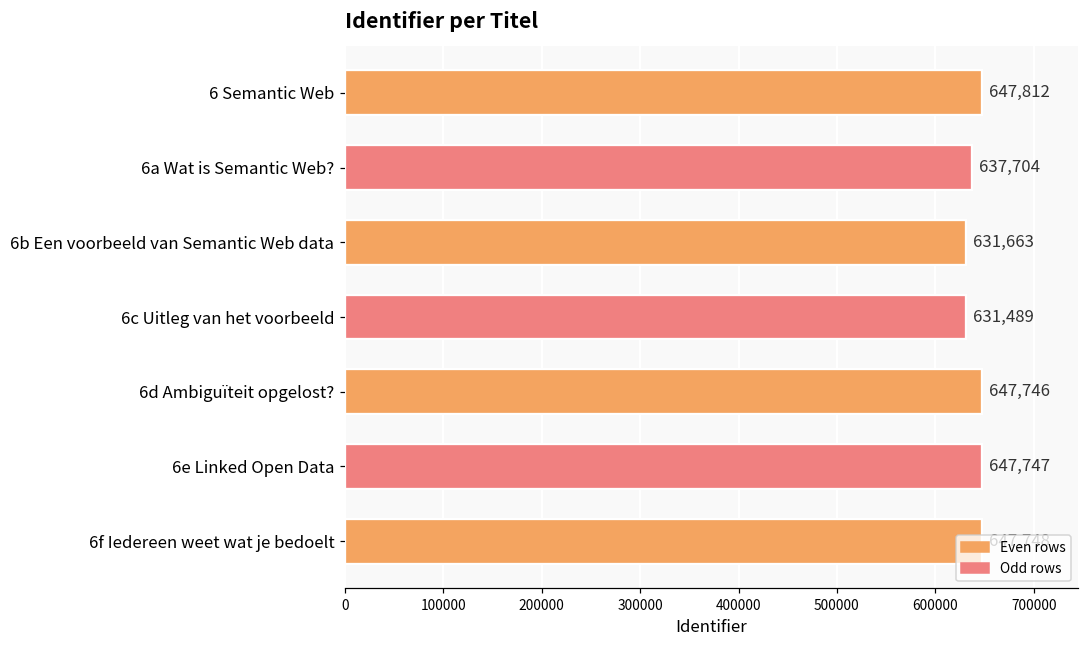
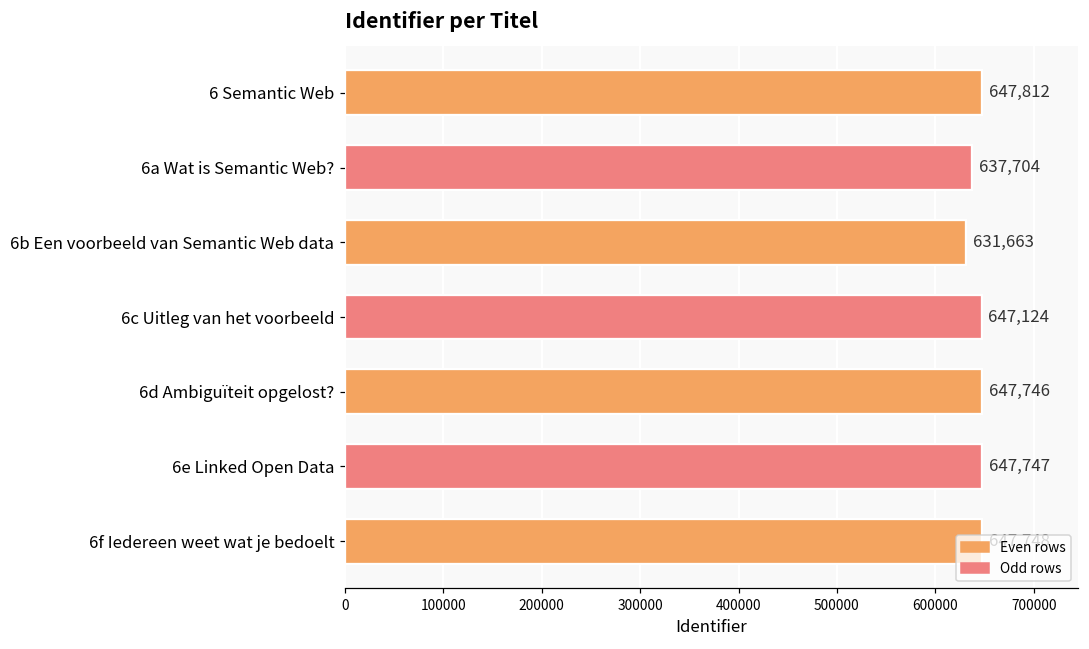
6c Uitleg van het voorbeeld: 631,489 -> 647,124
